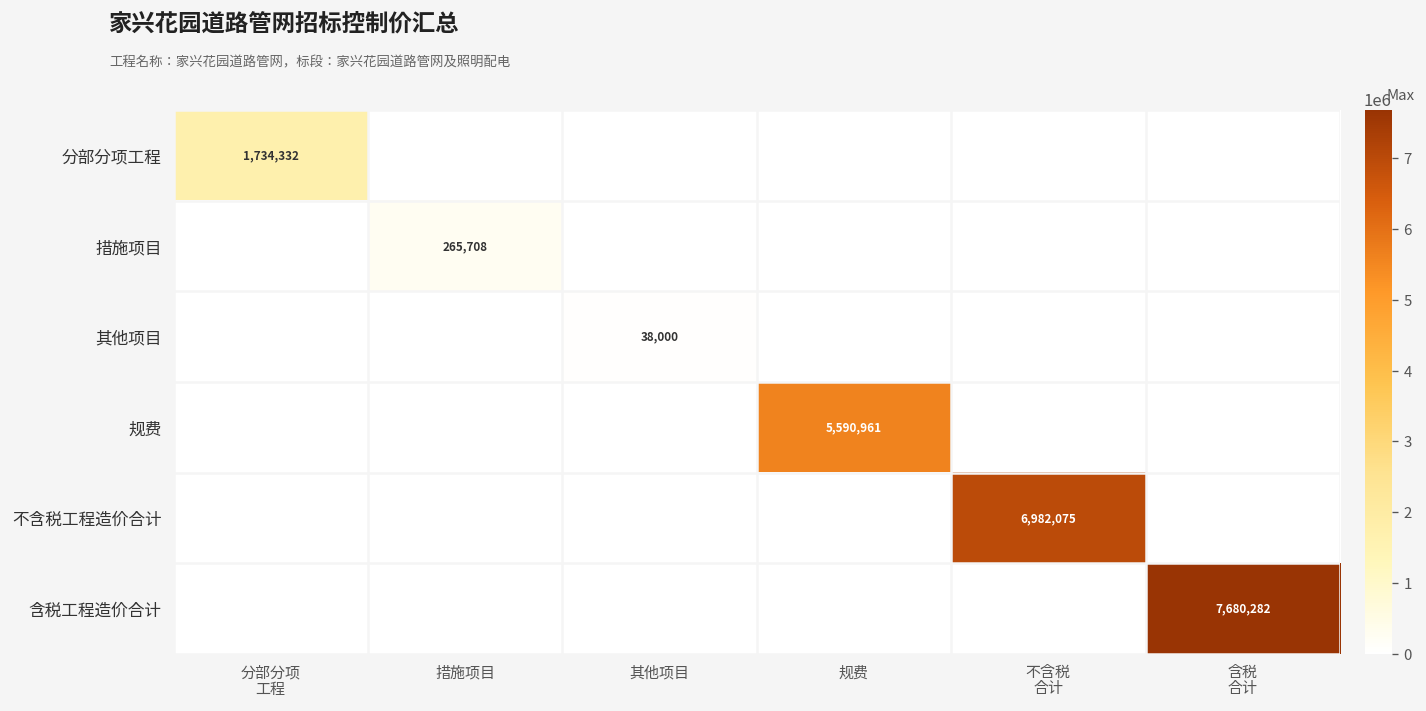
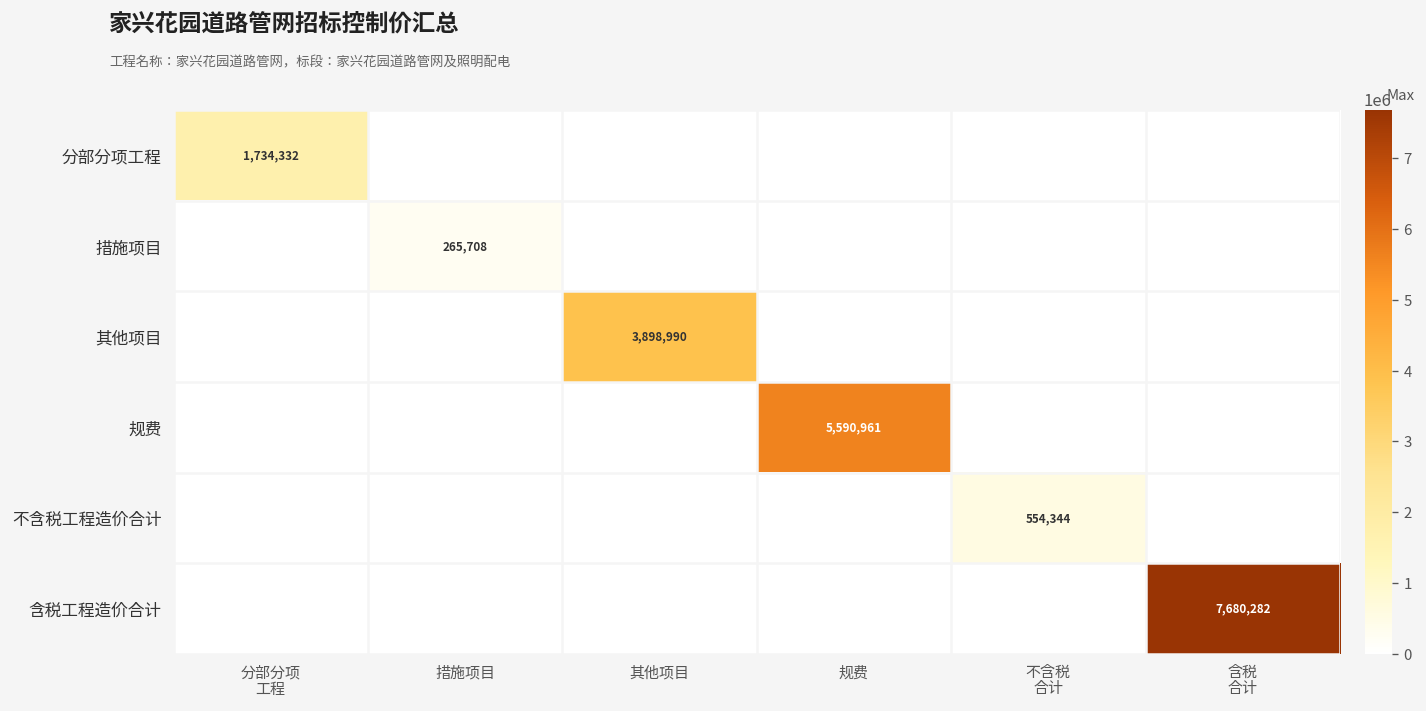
其他项目, 其他项目: 38,000 -> 3,898,990
不含税工程造价合计, 不含税 合计: 6,982,075 -> 554,344
